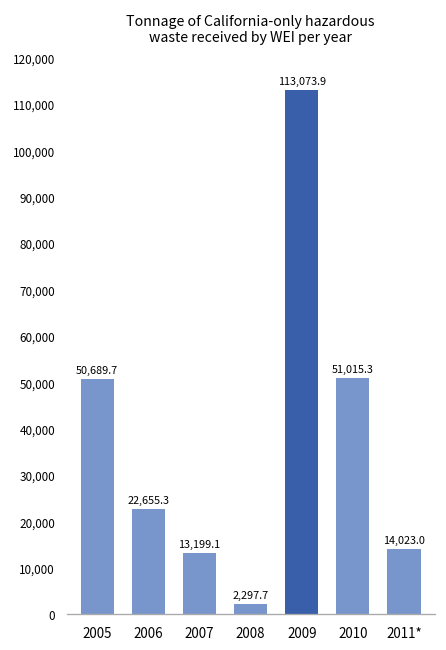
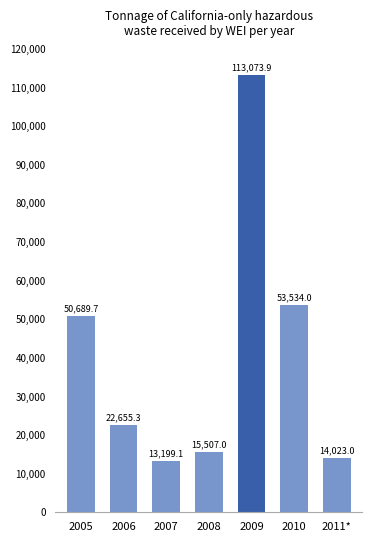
2008: 2,297.7 -> 15,507.0
2010: 51,015.3 -> 53,534.0
